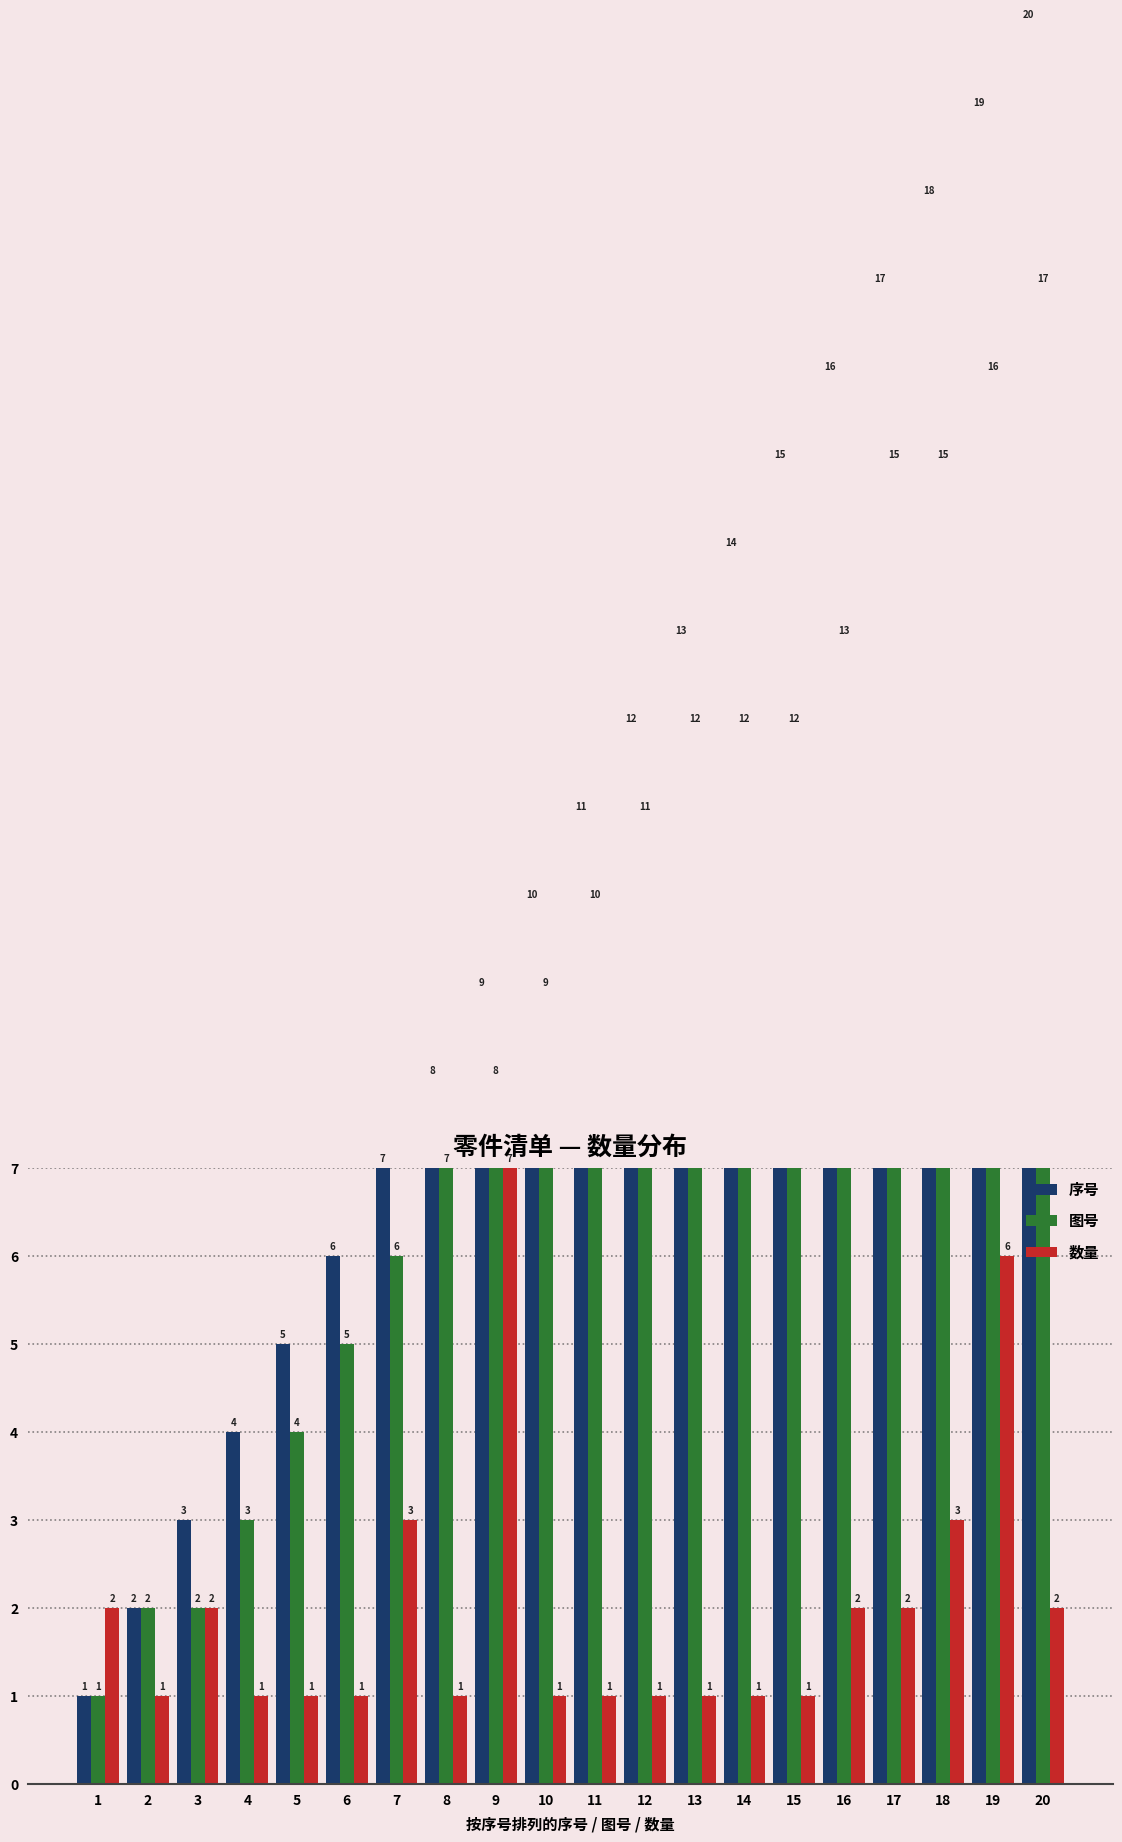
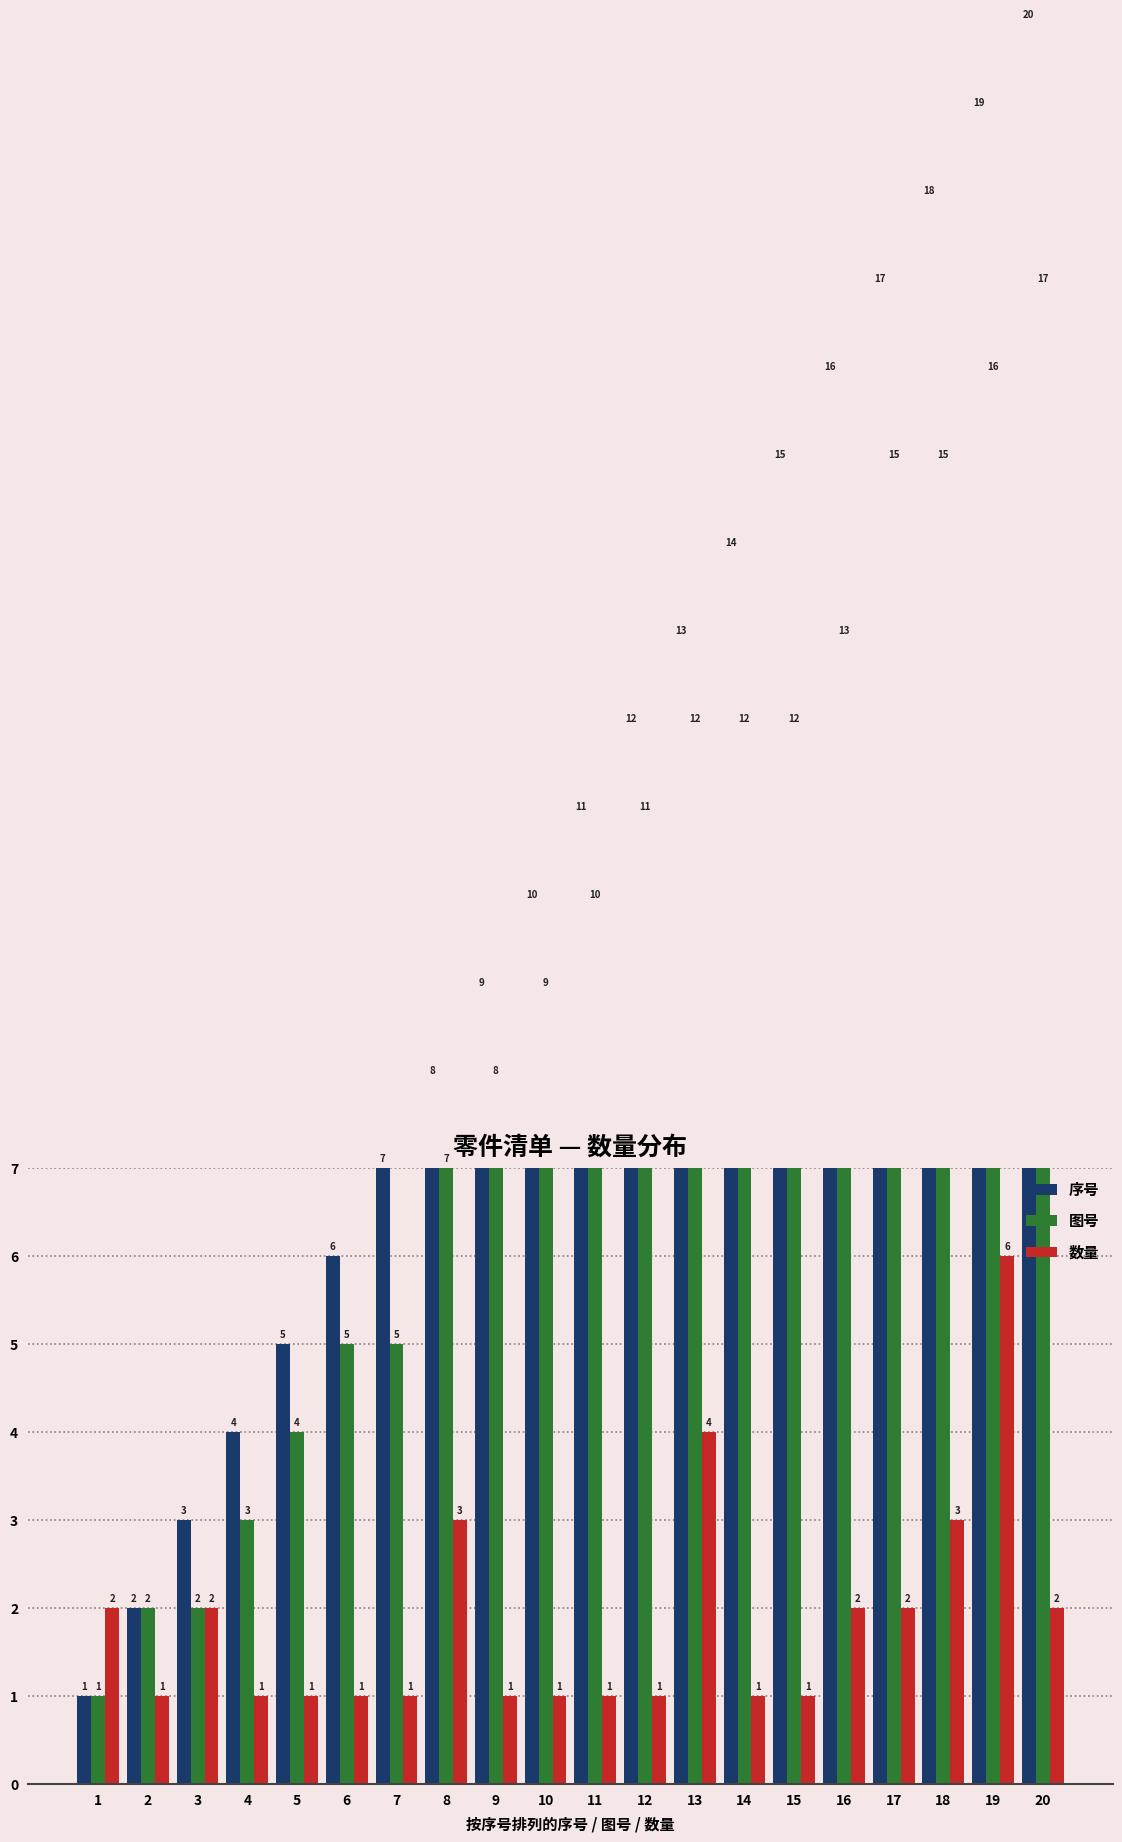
图号, 7: 6 -> 5
数量, 7: 3 -> 1
数量, 8: 1 -> 3
数量, 9: 7 -> 1
数量, 13: 1 -> 4
